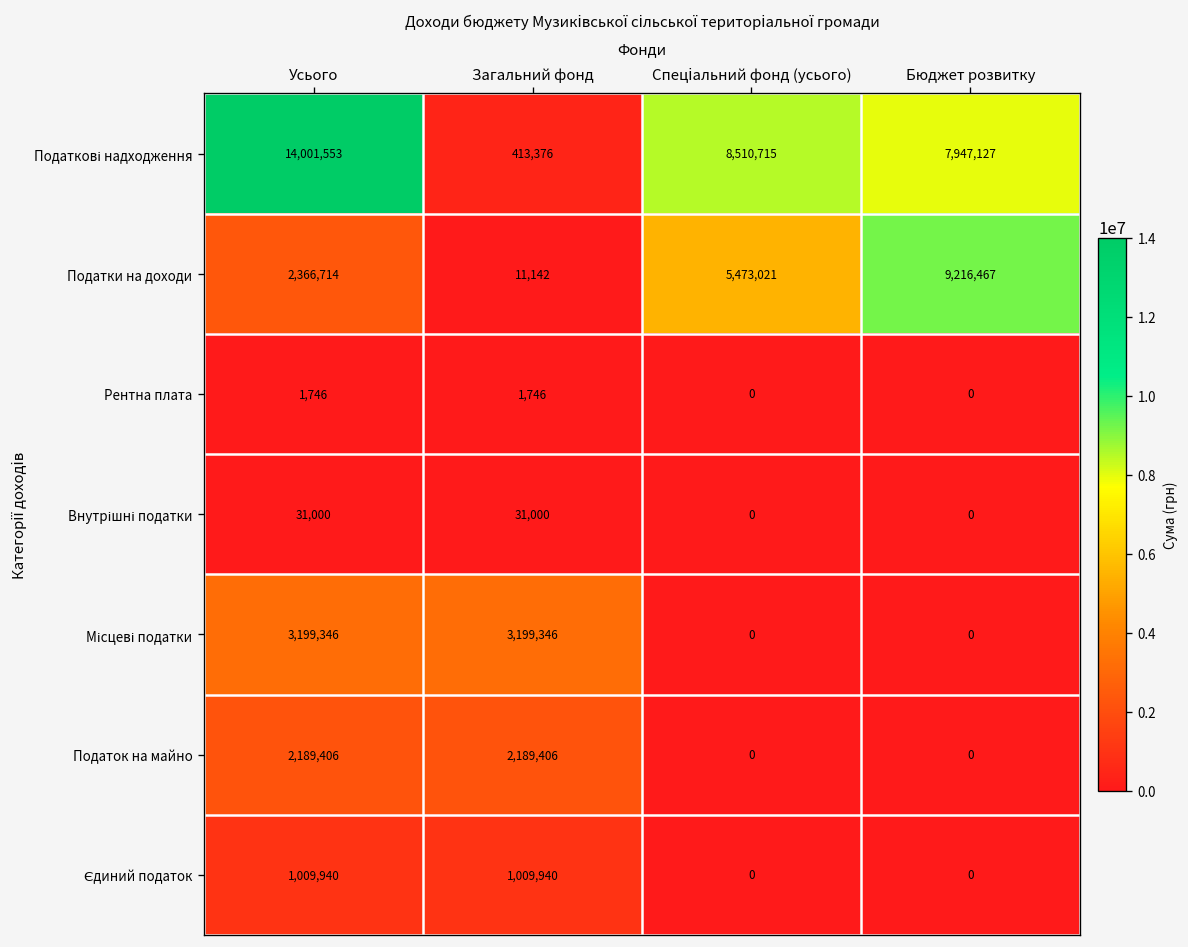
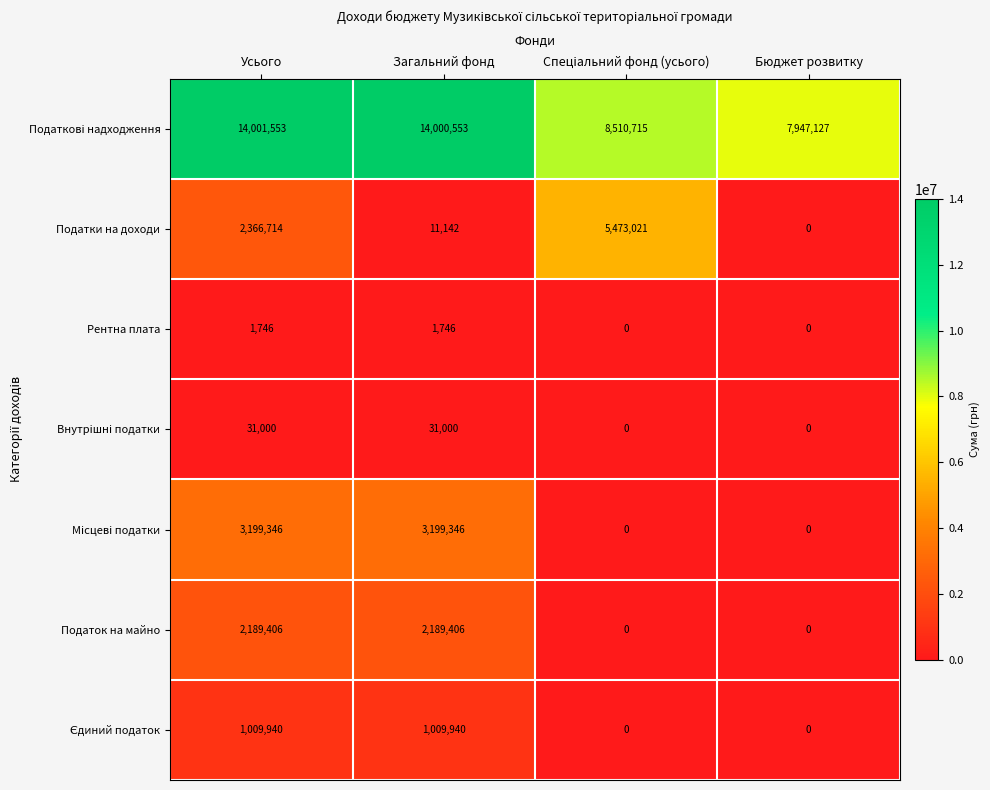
Податкові надходження, Загальний фонд: 413,376 -> 14,000,553
Податки на доходи, Бюджет розвитку: 9,216,467 -> 0
